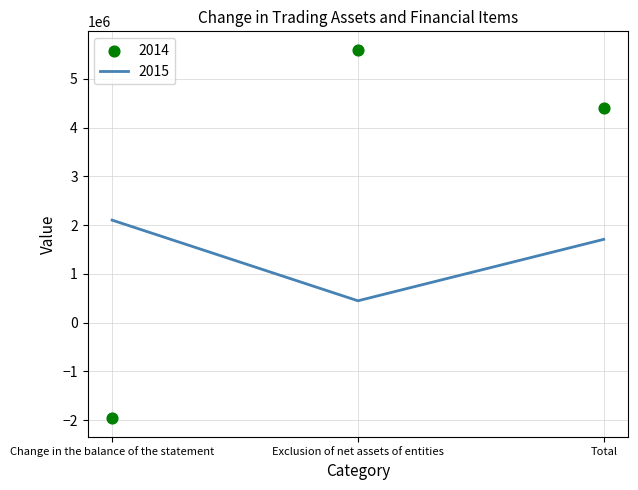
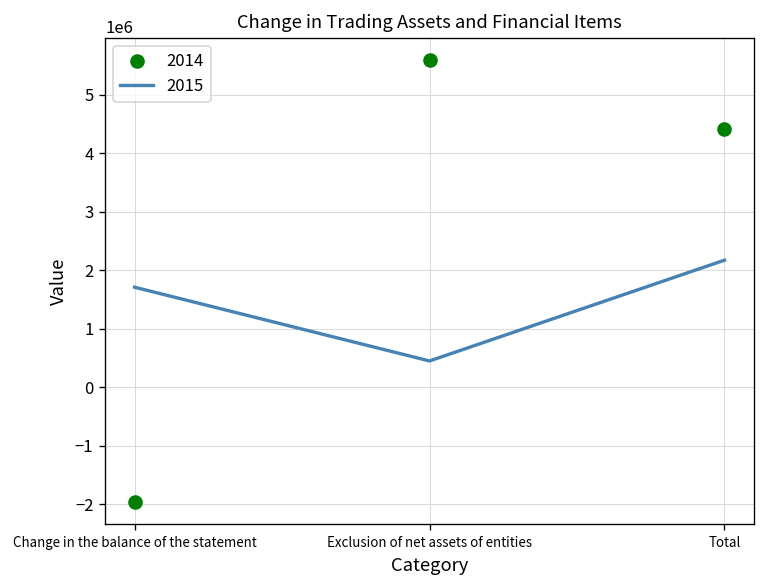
2015, Change in the balance of the statement: 2100000 -> 1700000
2015, Total: 1700000 -> 2200000
